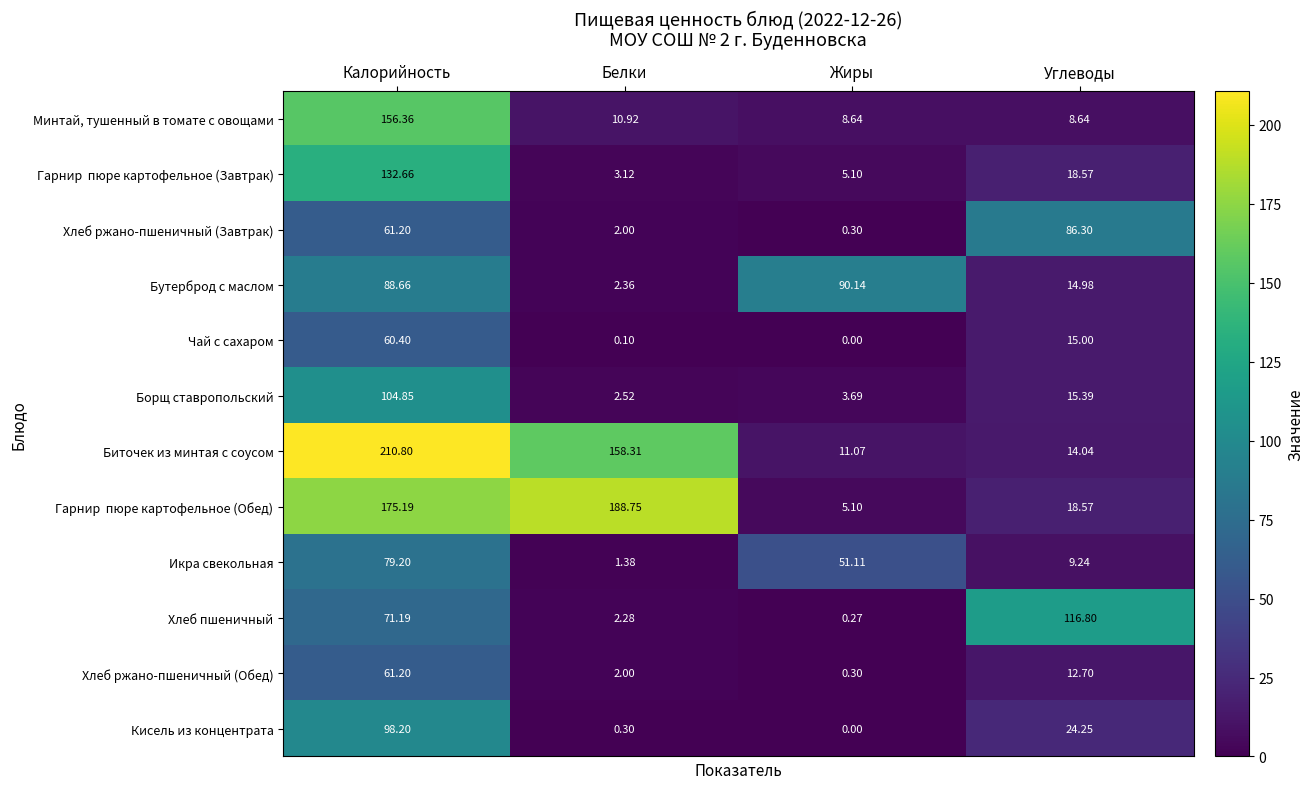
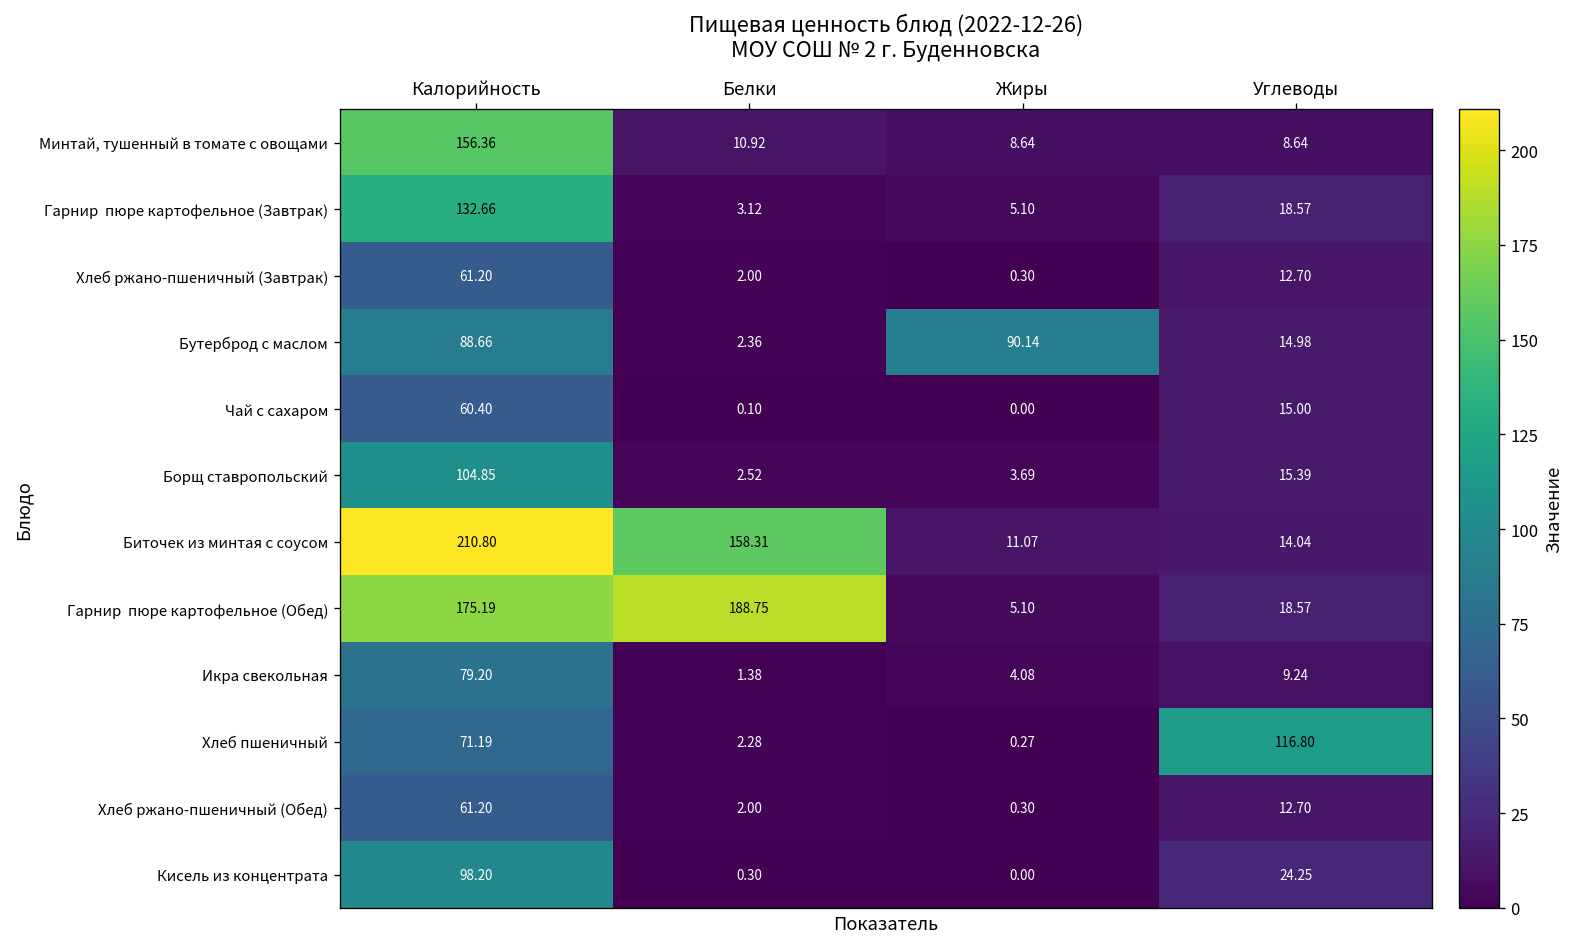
Хлеб ржано-пшеничный (Завтрак), Углеводы: 86.30 -> 12.70
Икра свекольная, Жиры: 51.11 -> 4.08
